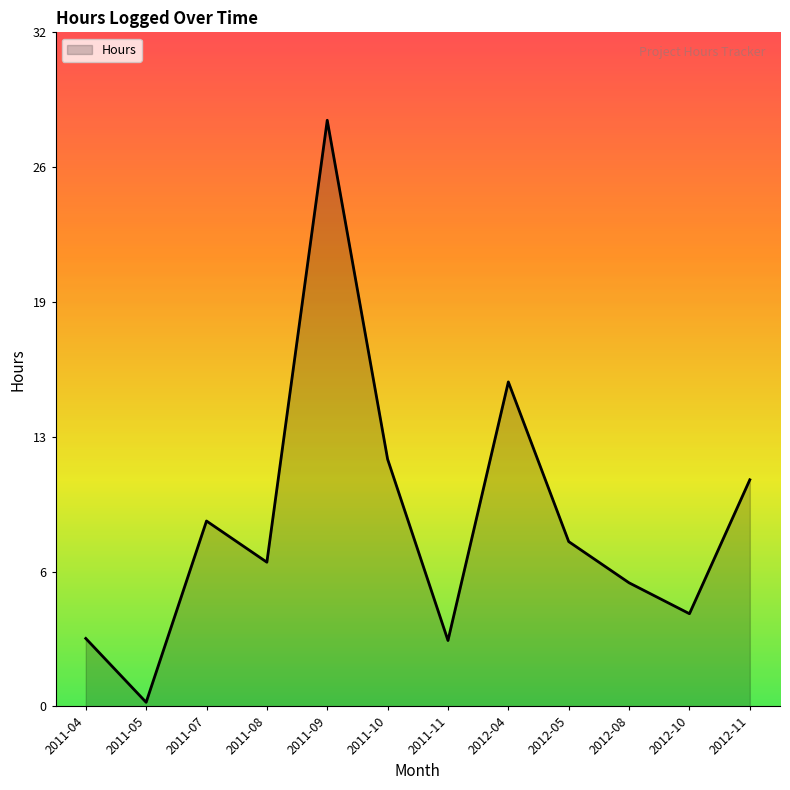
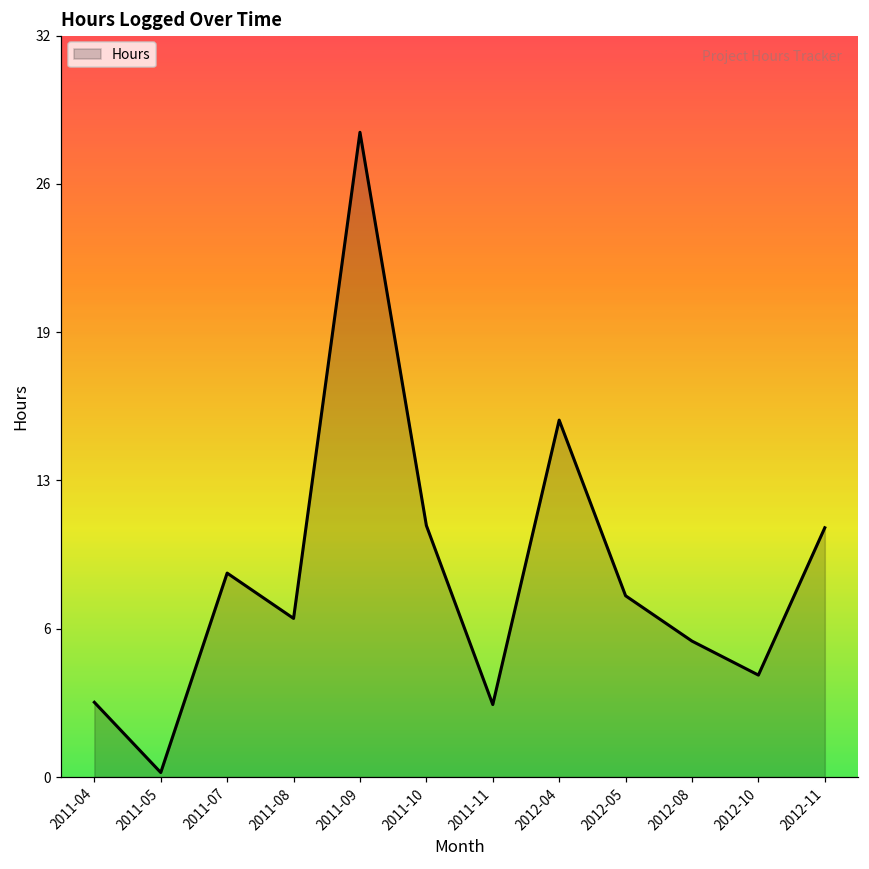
2011-10: 12.0 -> 11.1
